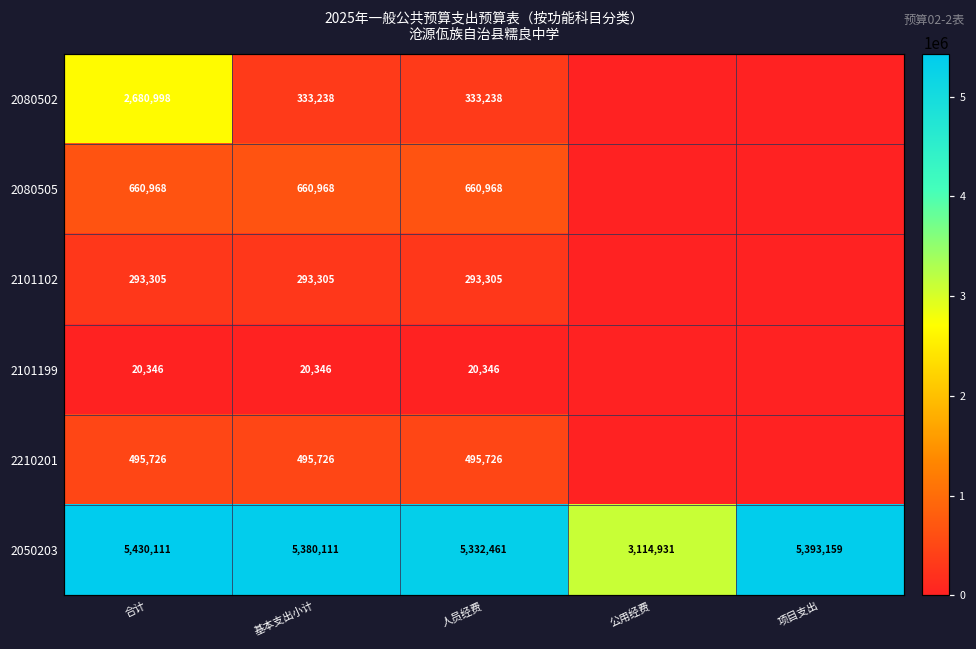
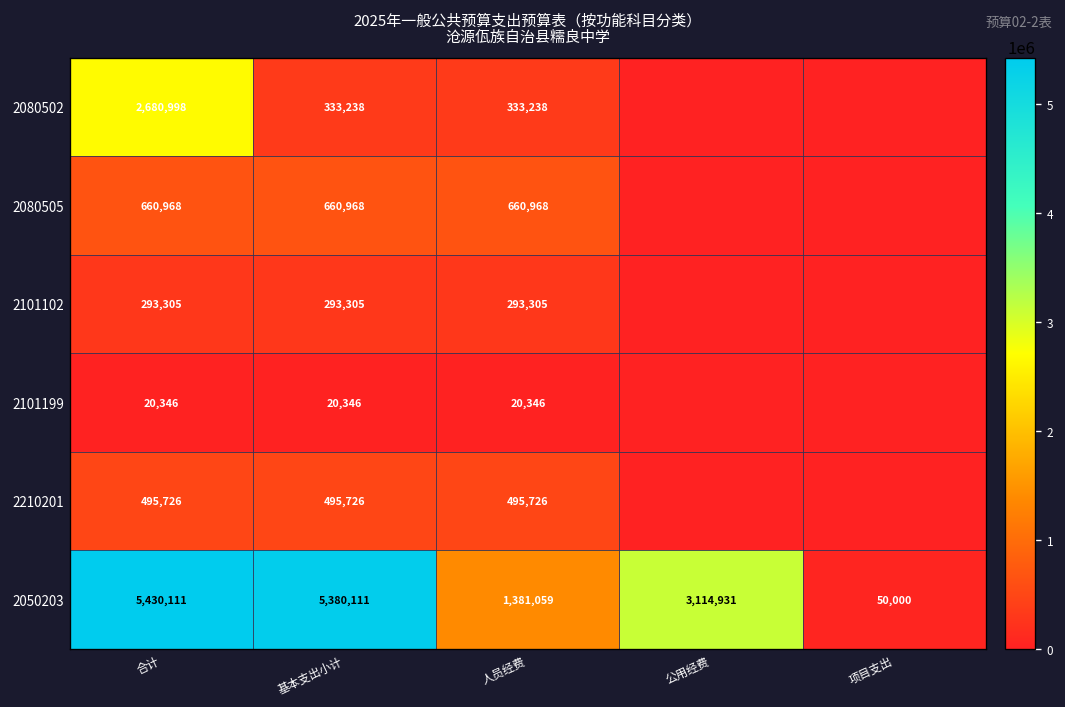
2050203, 人员经费: 5,332,461 -> 1,381,059
2050203, 项目支出: 5,393,159 -> 50,000
